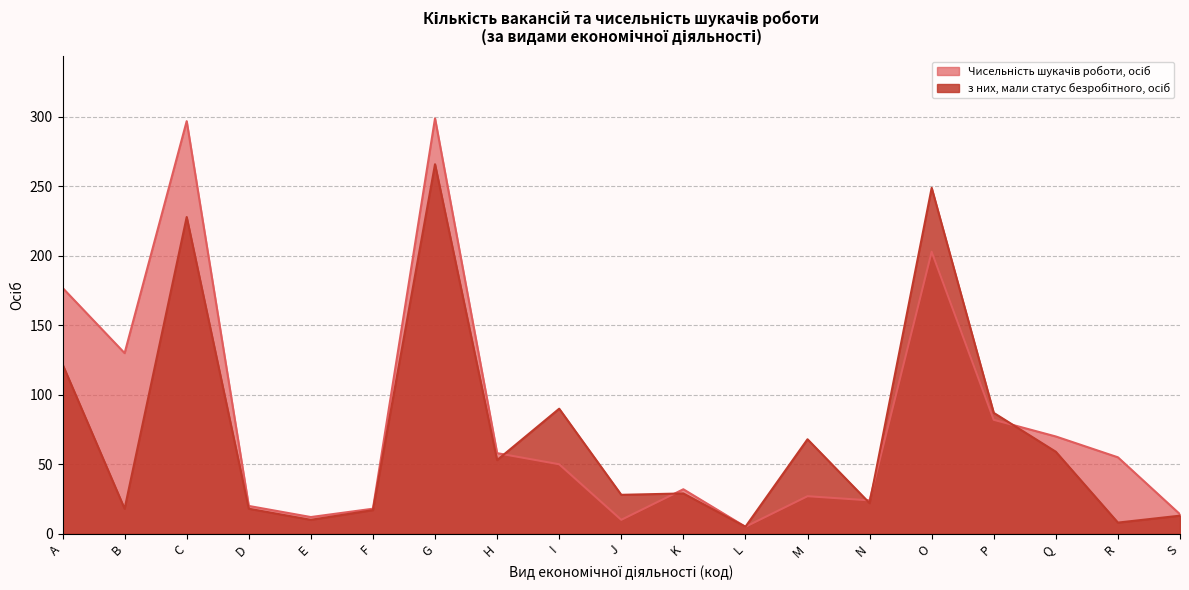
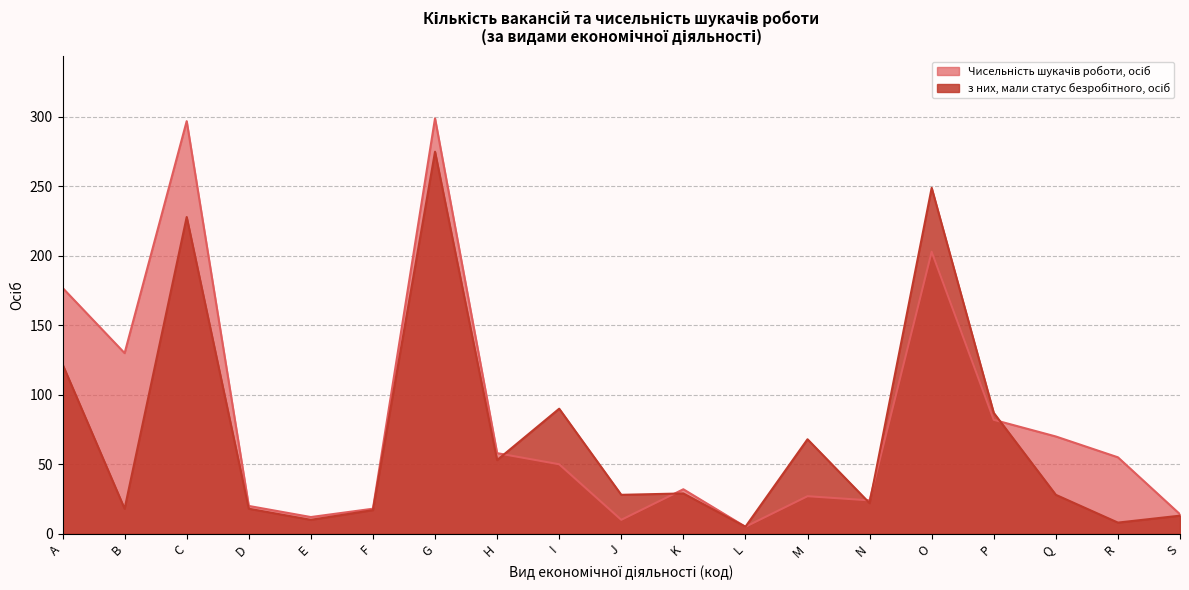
з них, мали статус безробітного, осіб, G: 266 -> 275
з них, мали статус безробітного, осіб, Q: 59 -> 28
